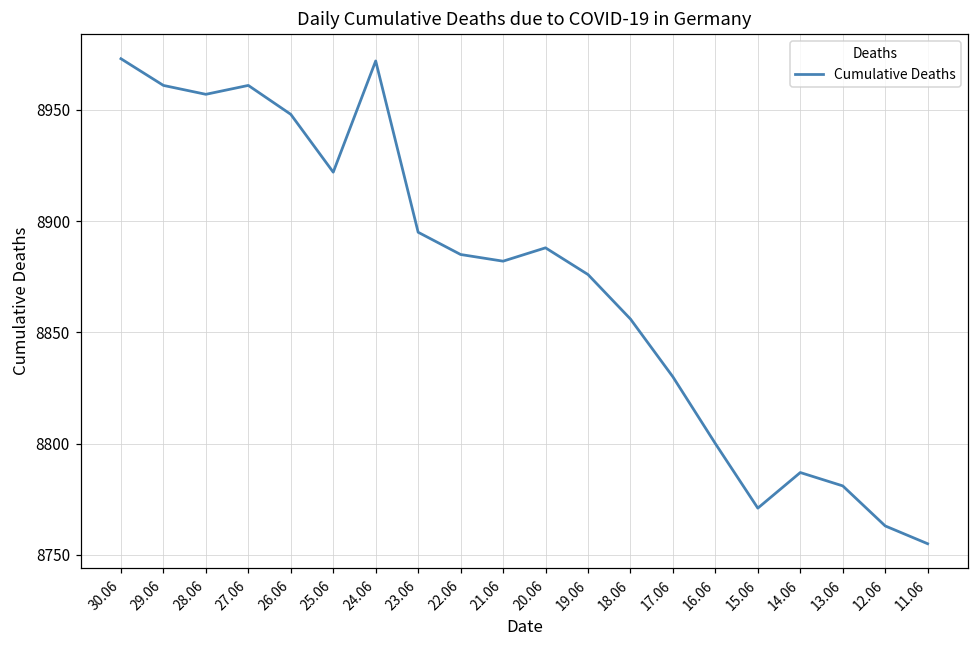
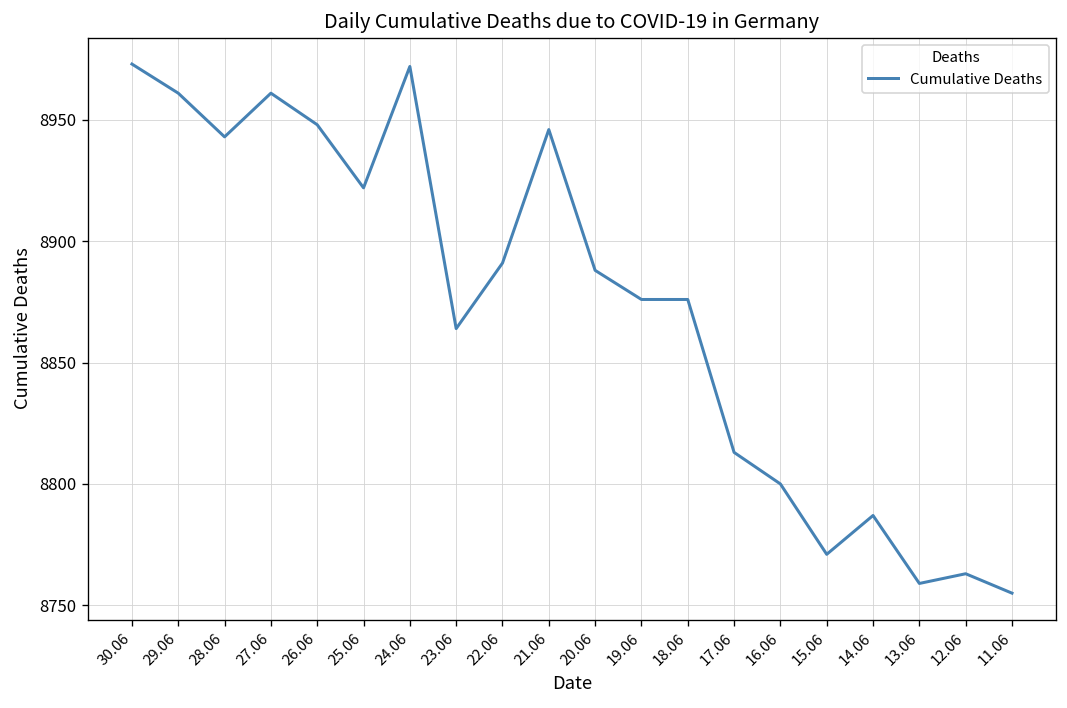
28.06: 8957 -> 8943
23.06: 8895 -> 8864
22.06: 8885 -> 8891
21.06: 8882 -> 8946
18.06: 8856 -> 8876
17.06: 8830 -> 8813
13.06: 8781 -> 8759
